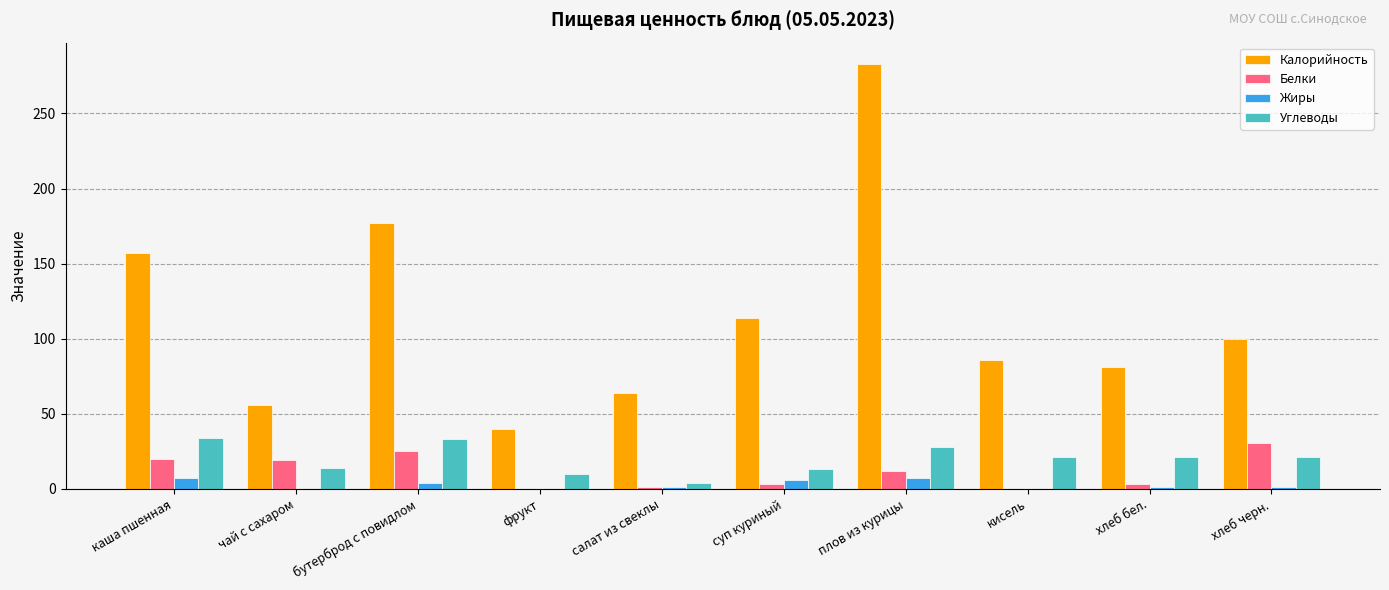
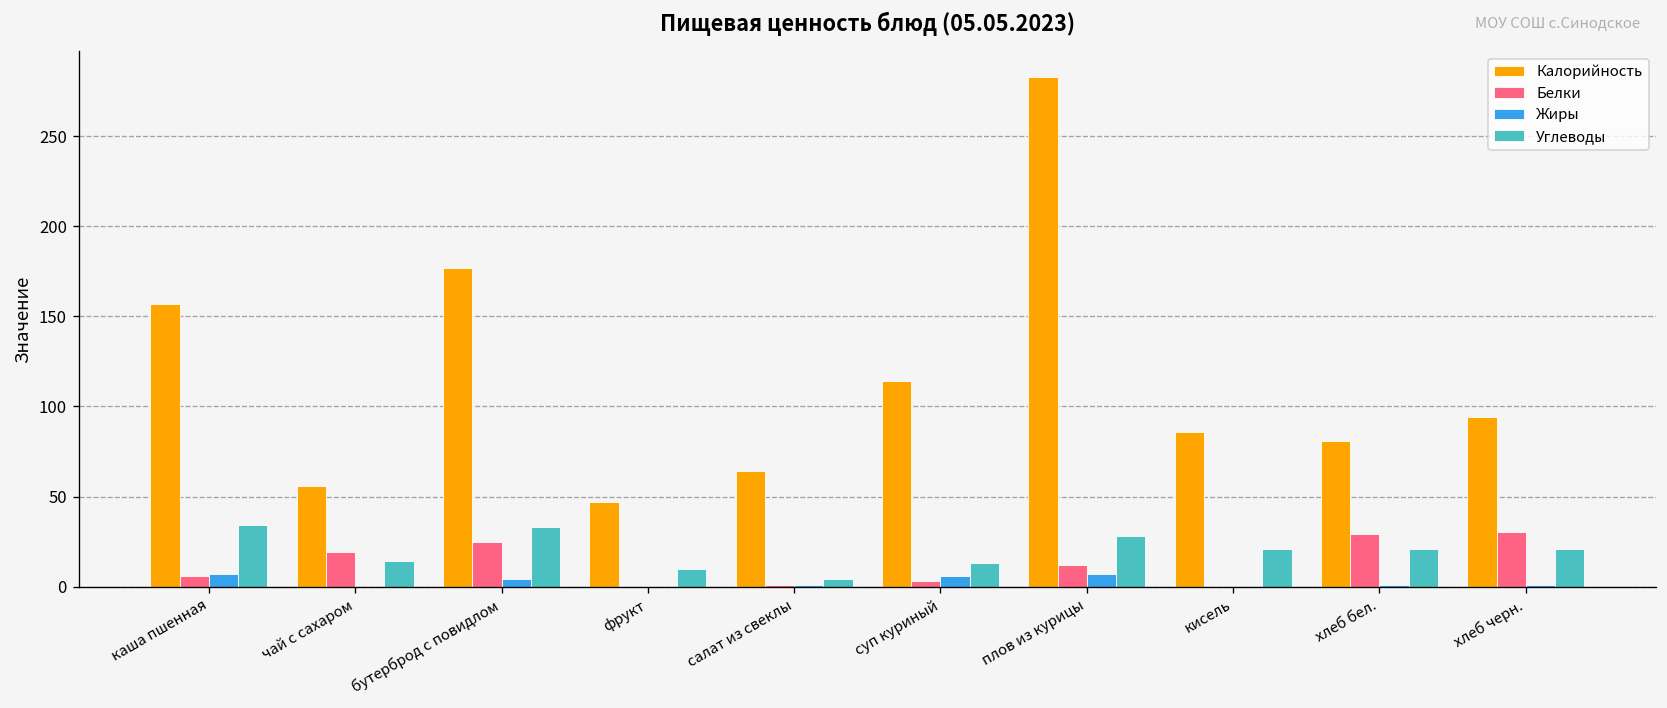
Белки, каша пшенная: 20 -> 6
Калорийность, фрукт: 40 -> 47
Белки, хлеб бел.: 3 -> 29
Калорийность, хлеб черн.: 100 -> 94
